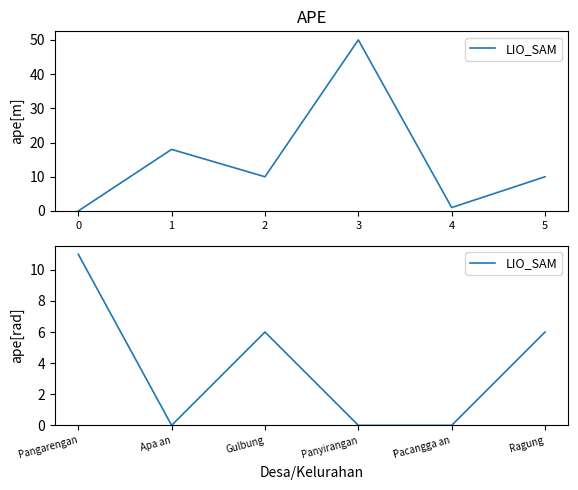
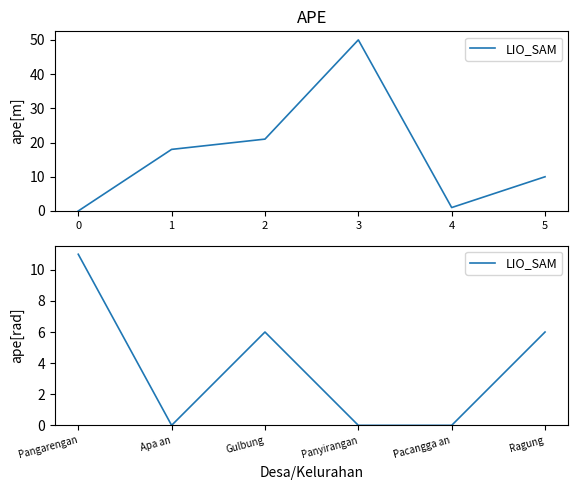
APE, 2: 10 -> 21
